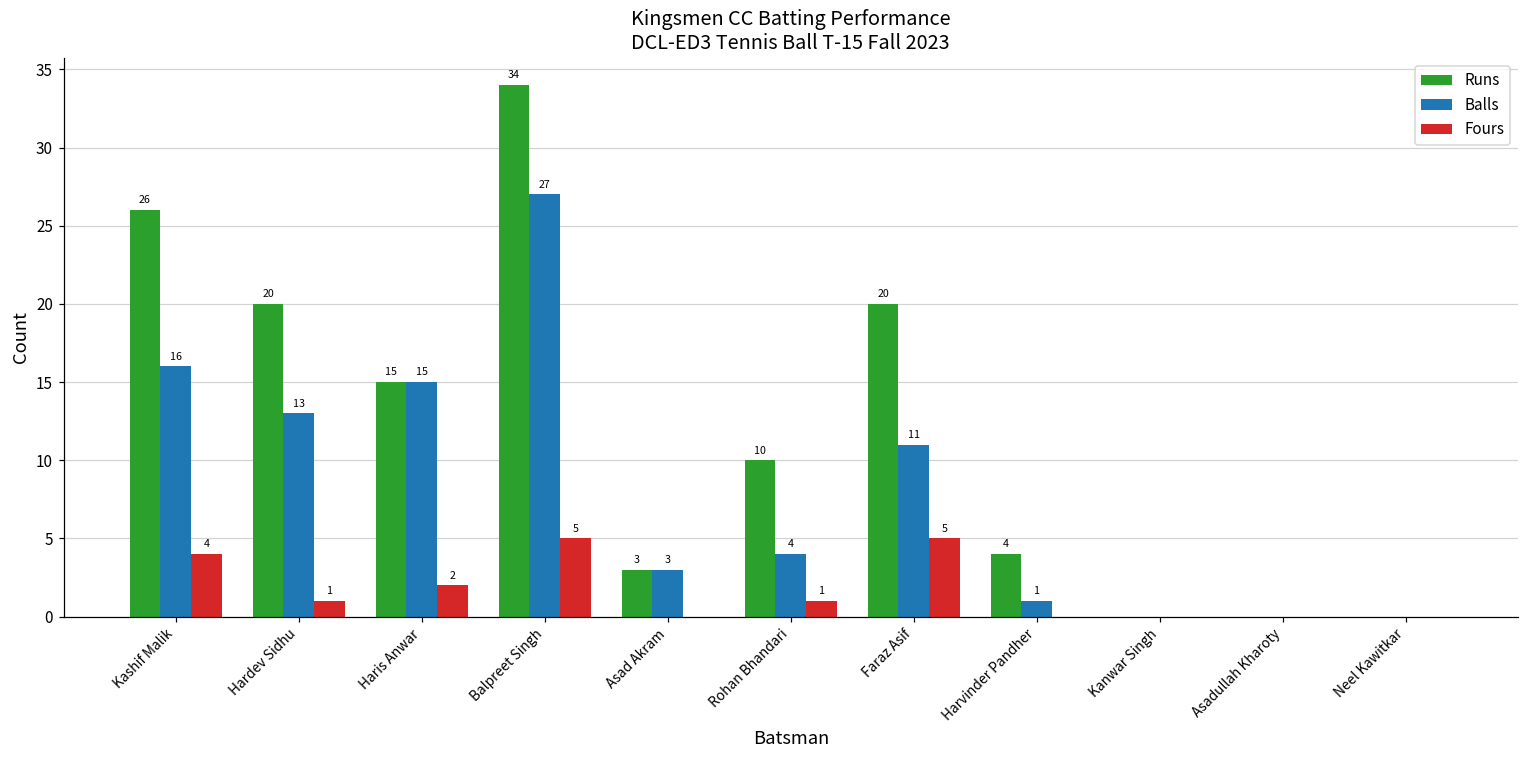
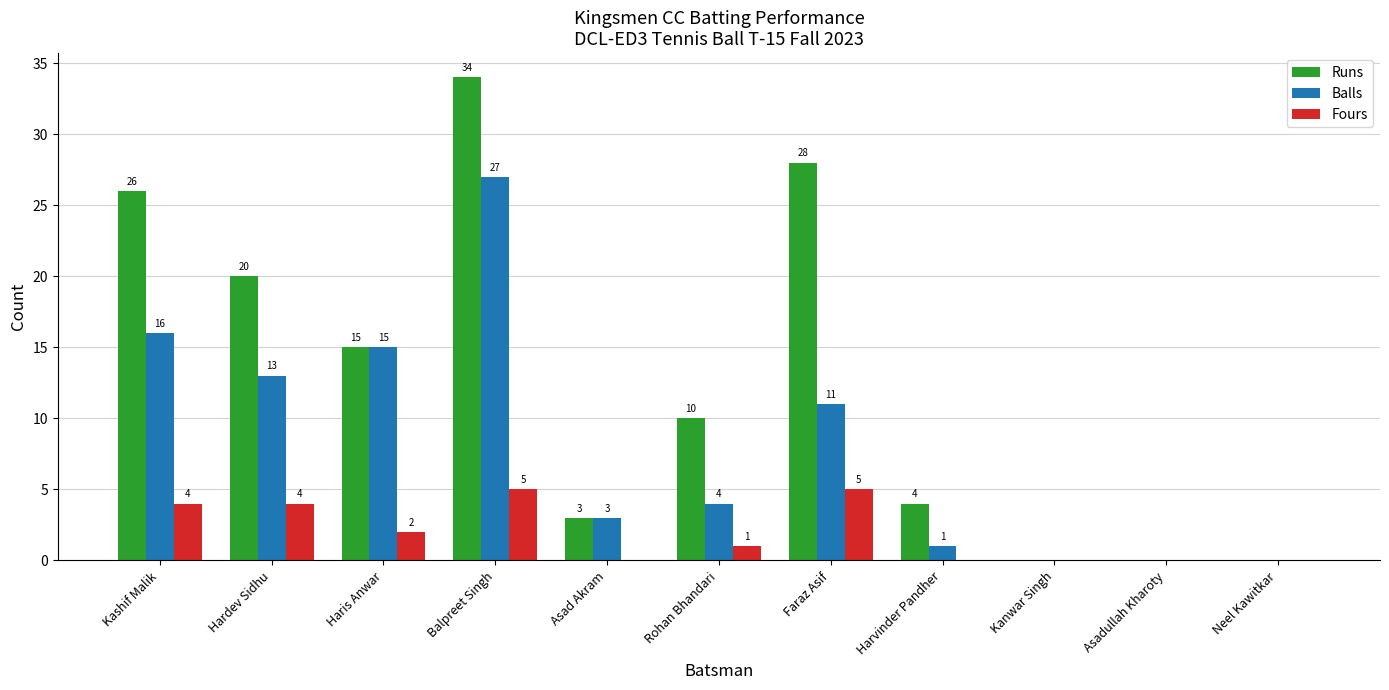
Fours, Hardev Sidhu: 1 -> 4
Runs, Faraz Asif: 20 -> 28
